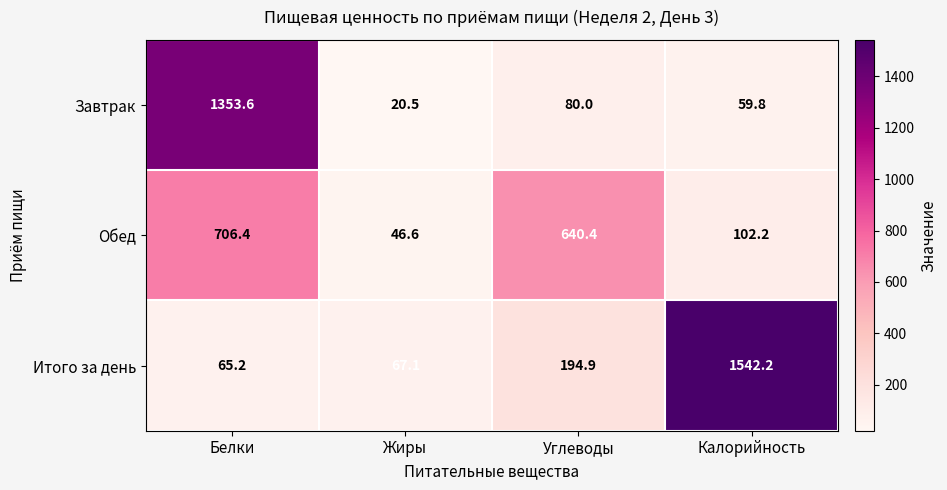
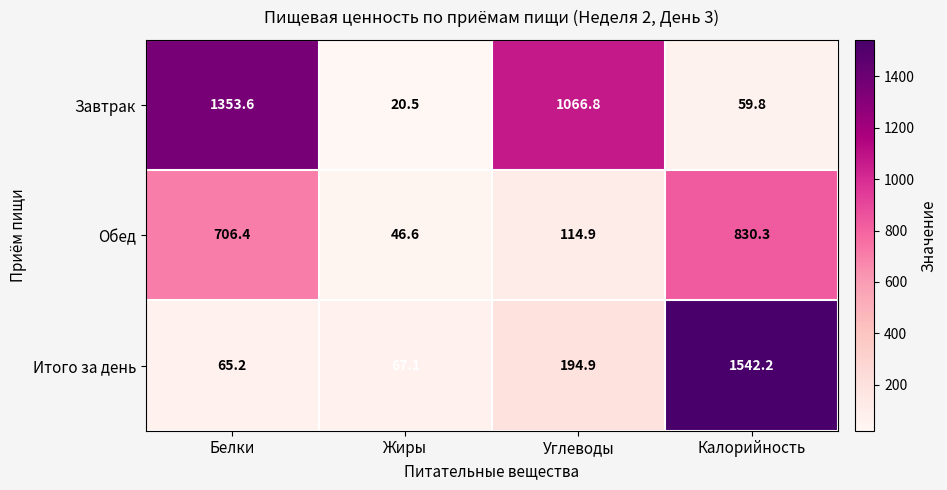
Завтрак, Углеводы: 80.0 -> 1066.8
Обед, Углеводы: 640.4 -> 114.9
Обед, Калорийность: 102.2 -> 830.3
